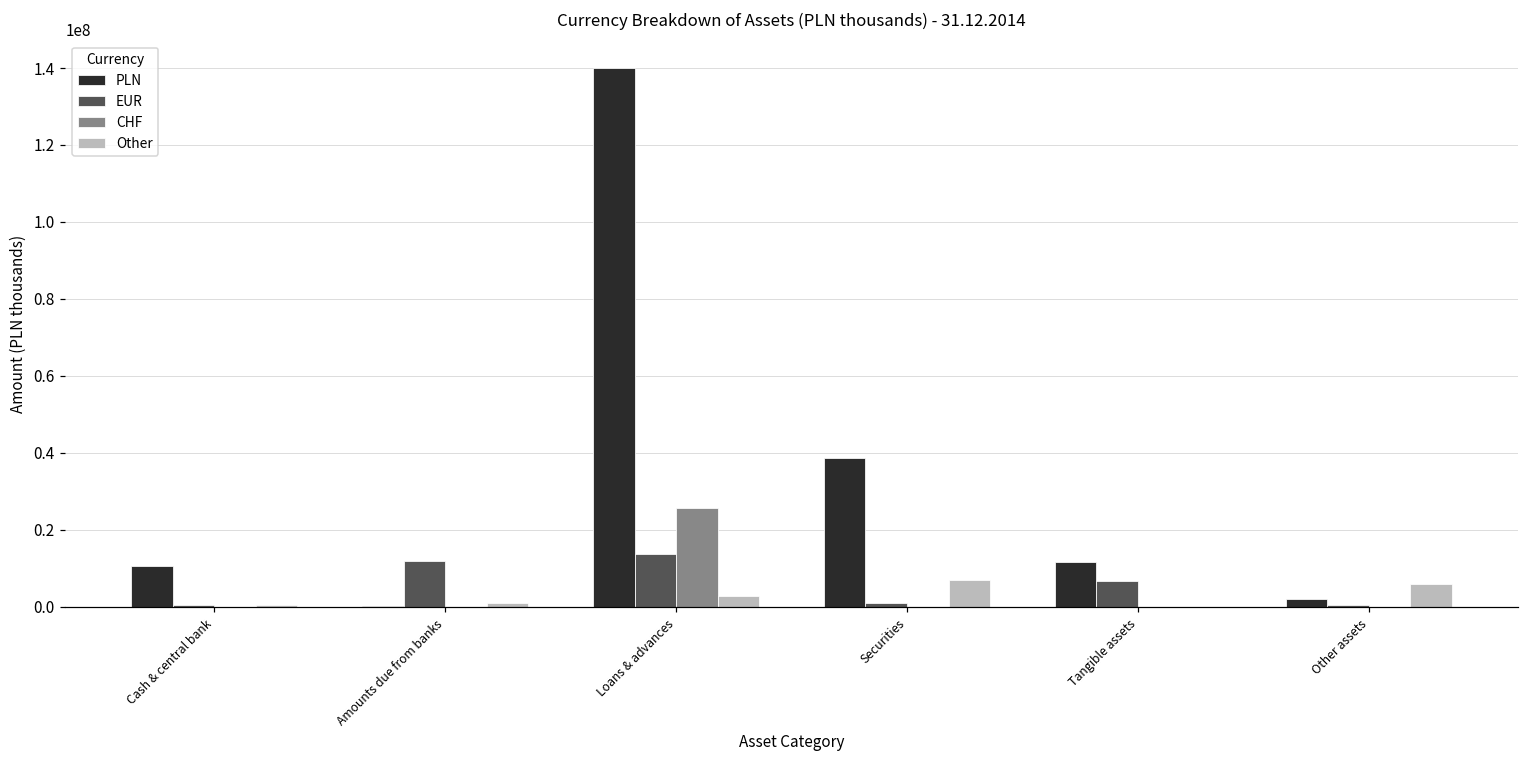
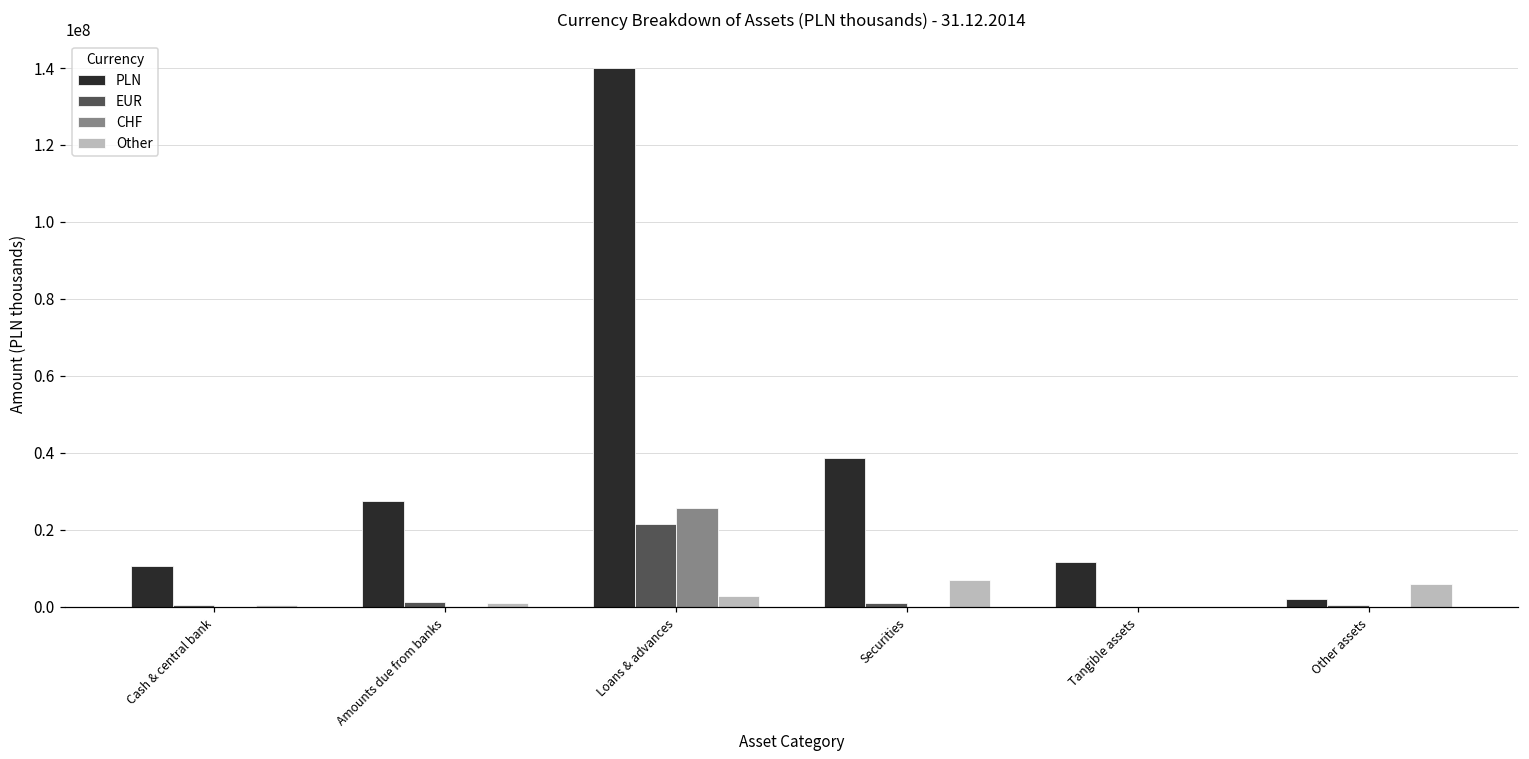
PLN, Amounts due from banks: 0 -> 28000000
EUR, Amounts due from banks: 12000000 -> 1000000
EUR, Loans & advances: 14000000 -> 22000000
EUR, Tangible assets: 7000000 -> 0
